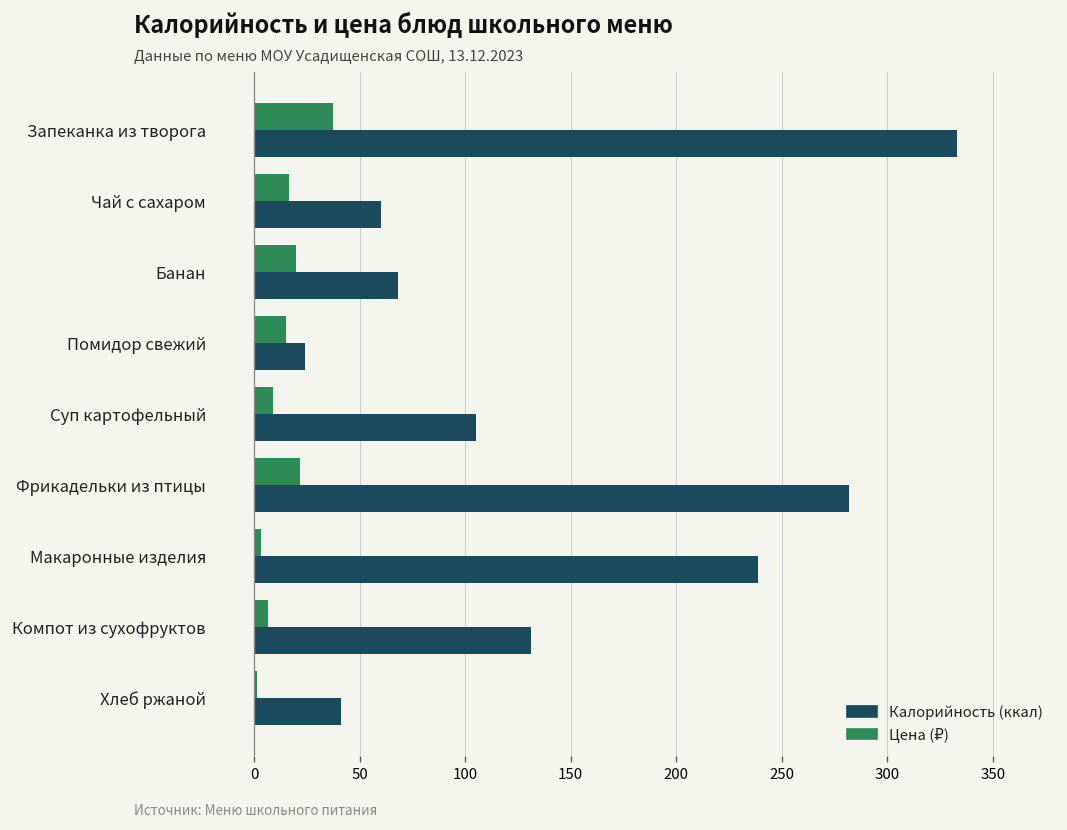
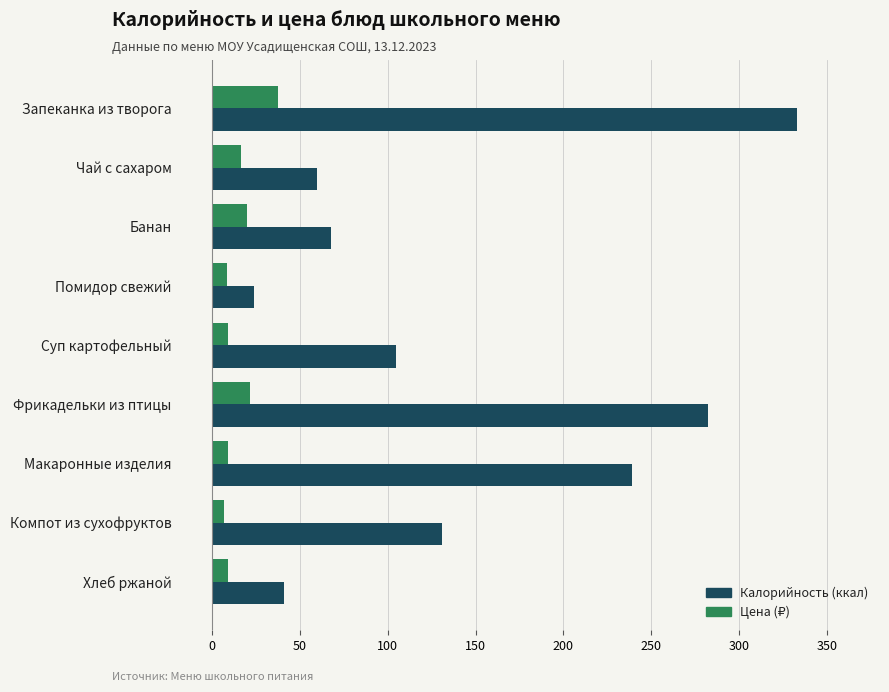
Цена (₽), Помидор свежий: 15 -> 8
Цена (₽), Макаронные изделия: 3 -> 10
Цена (₽), Хлеб ржаной: 2 -> 9
